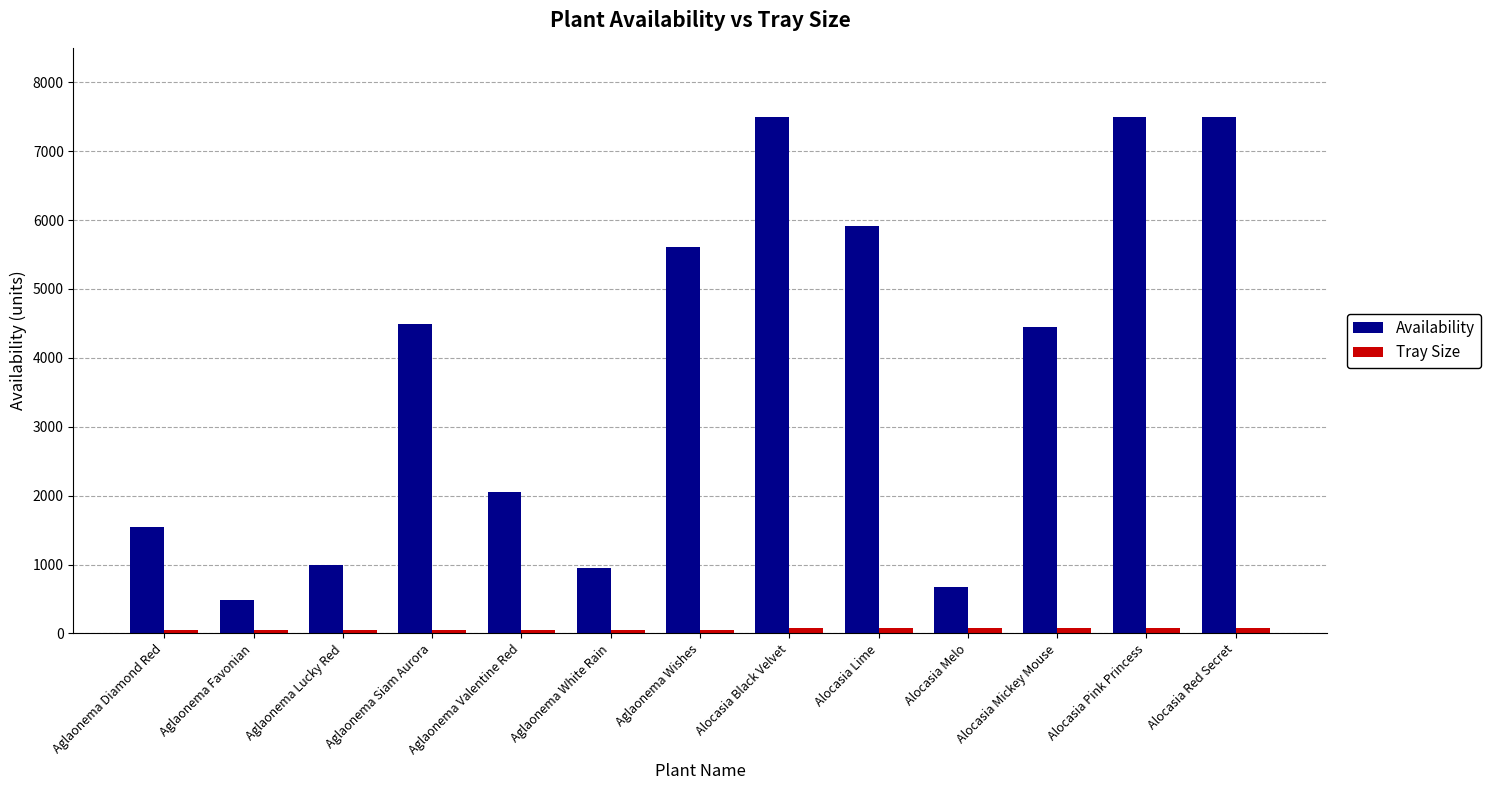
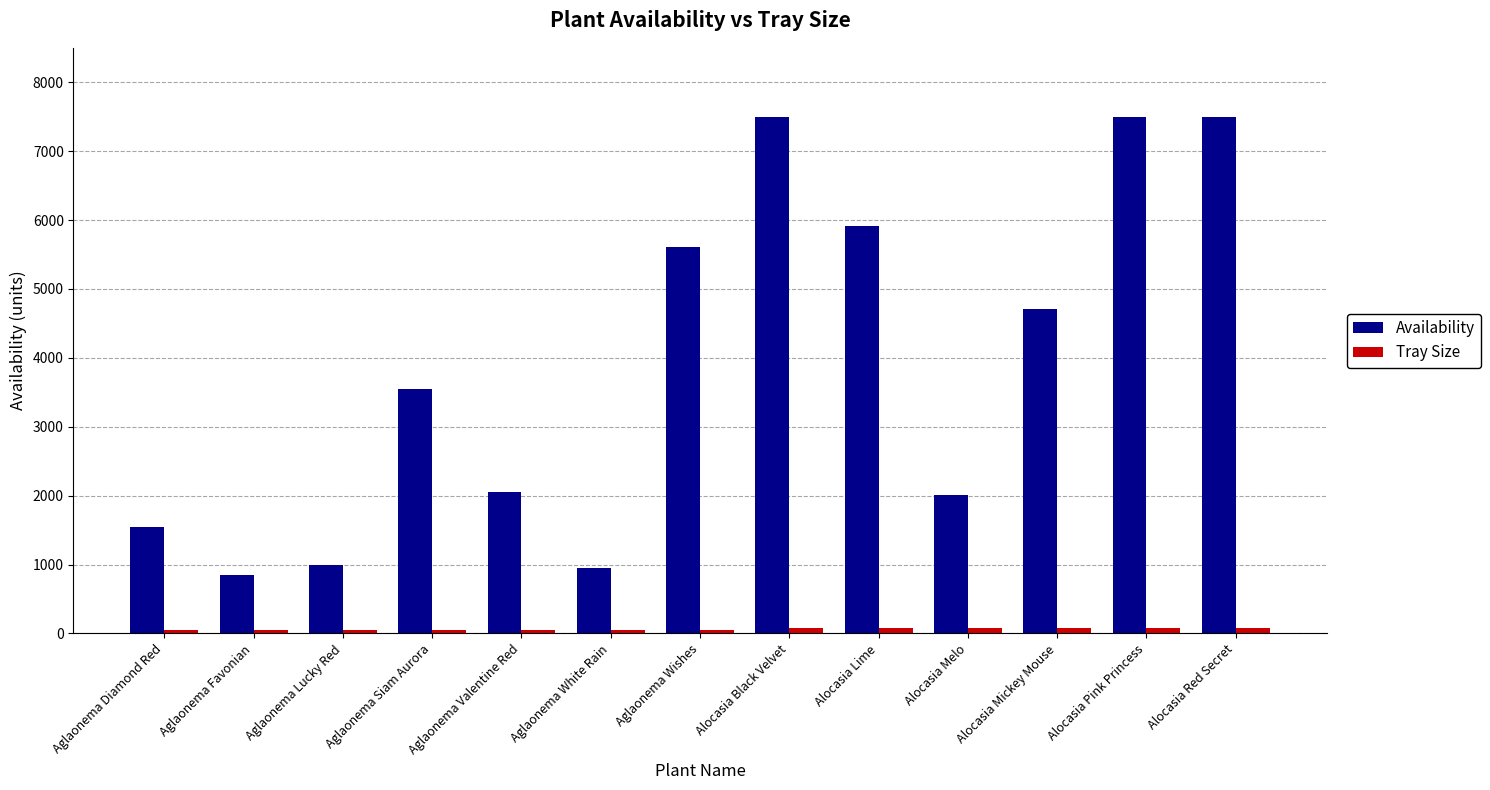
Availability, Aglaonema Favonian: 500 -> 900
Availability, Aglaonema Siam Aurora: 4500 -> 3600
Availability, Alocasia Melo: 700 -> 2000
Availability, Alocasia Mickey Mouse: 4500 -> 4700
